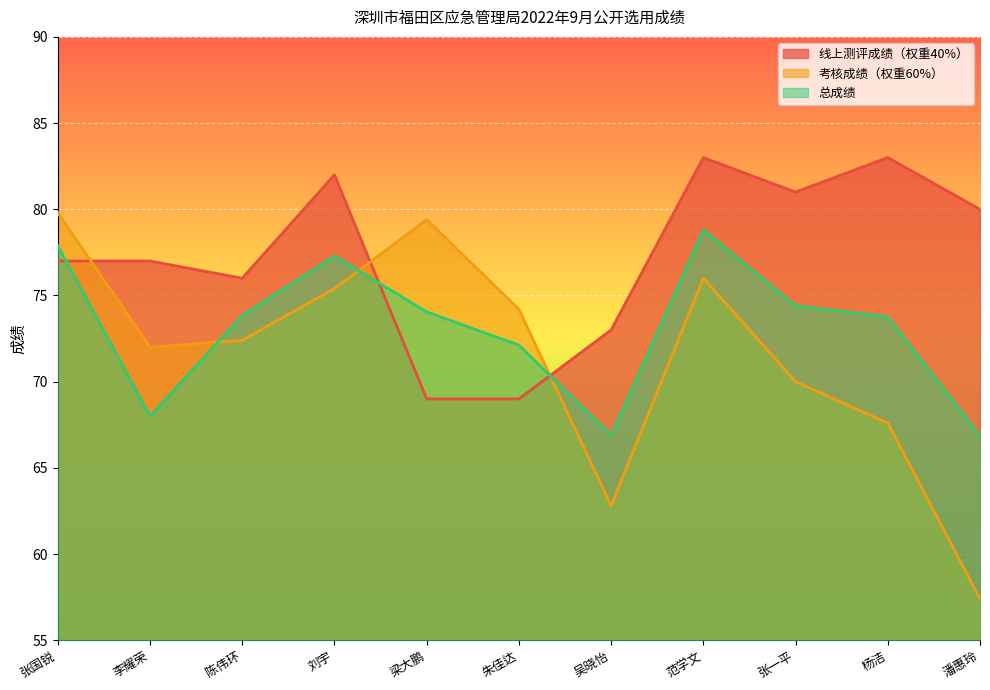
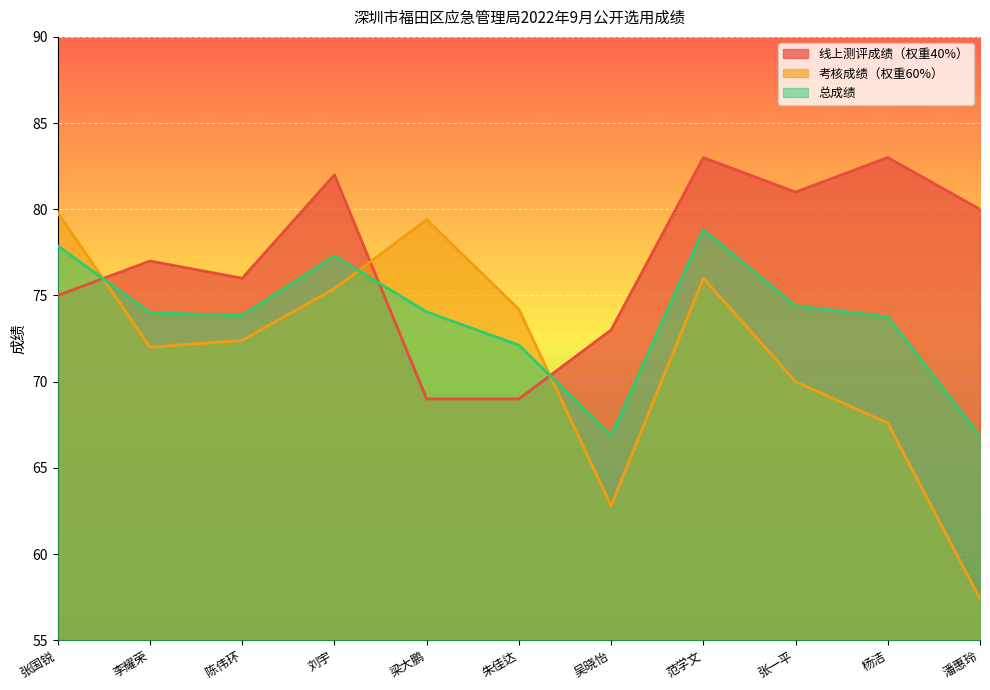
线上测评成绩（权重40%）, 张国锐: 77 -> 75
总成绩, 李耀荣: 68 -> 74
